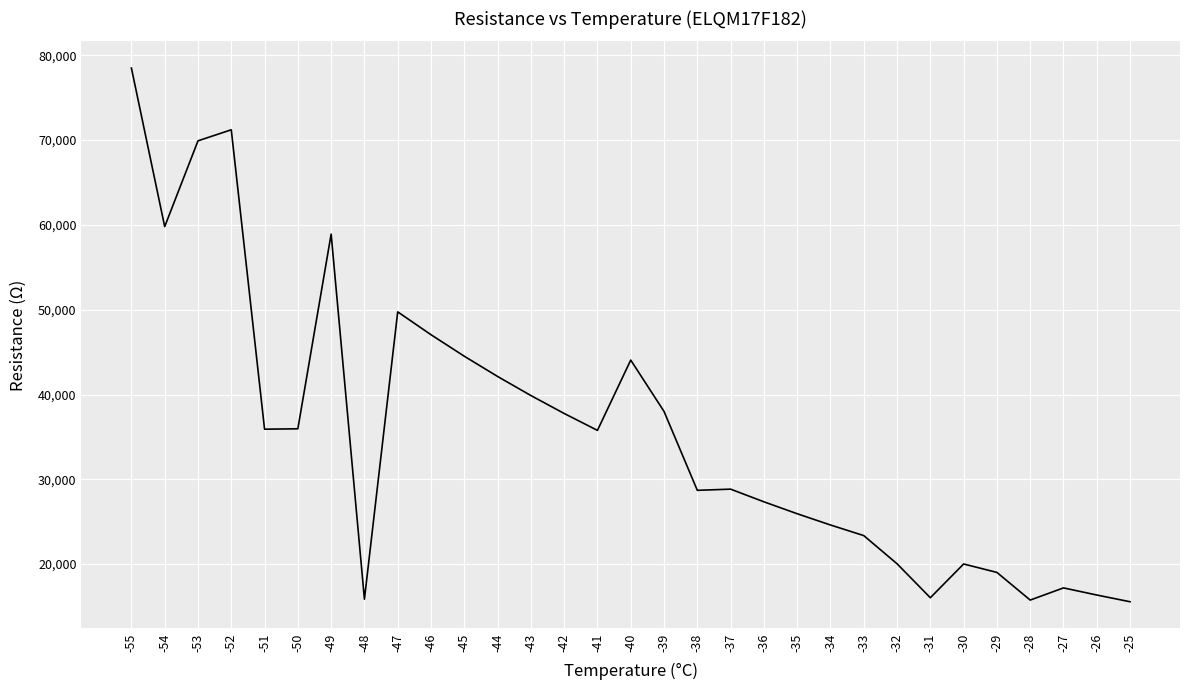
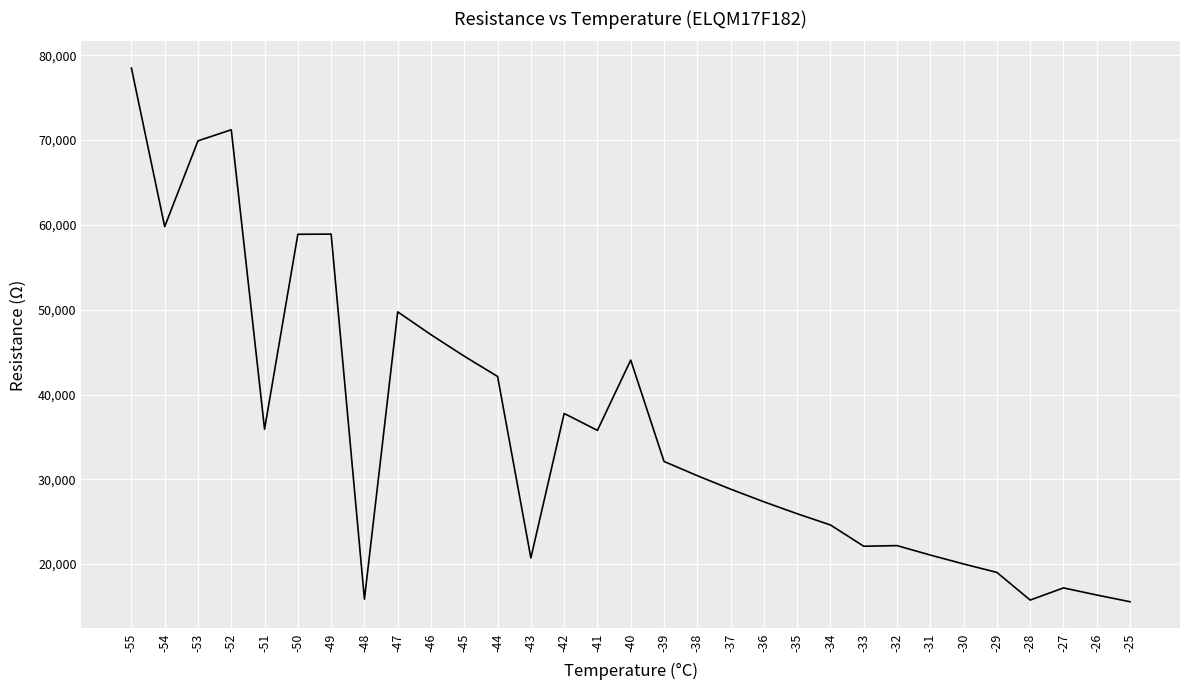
-50: 36,000 -> 59,000
-43: 40,000 -> 21,000
-39: 38,000 -> 32,000
-38: 29,000 -> 30,000
-33: 23,000 -> 22,000
-32: 20,000 -> 22,000
-31: 16,000 -> 21,000
